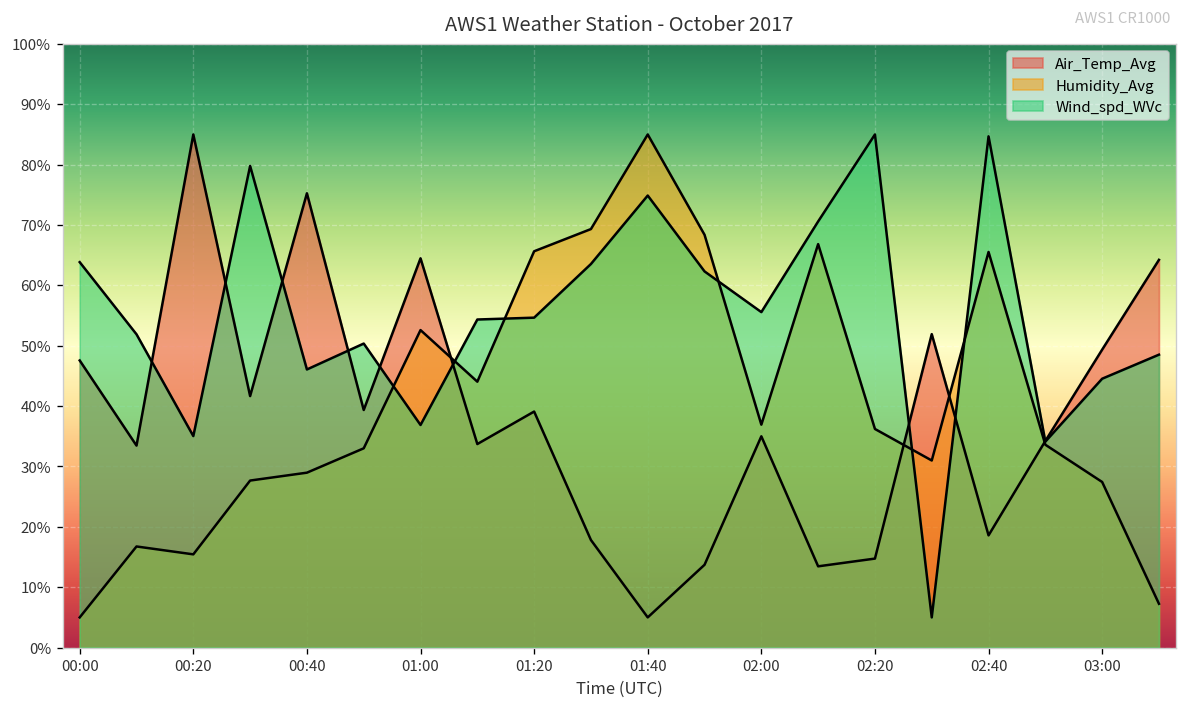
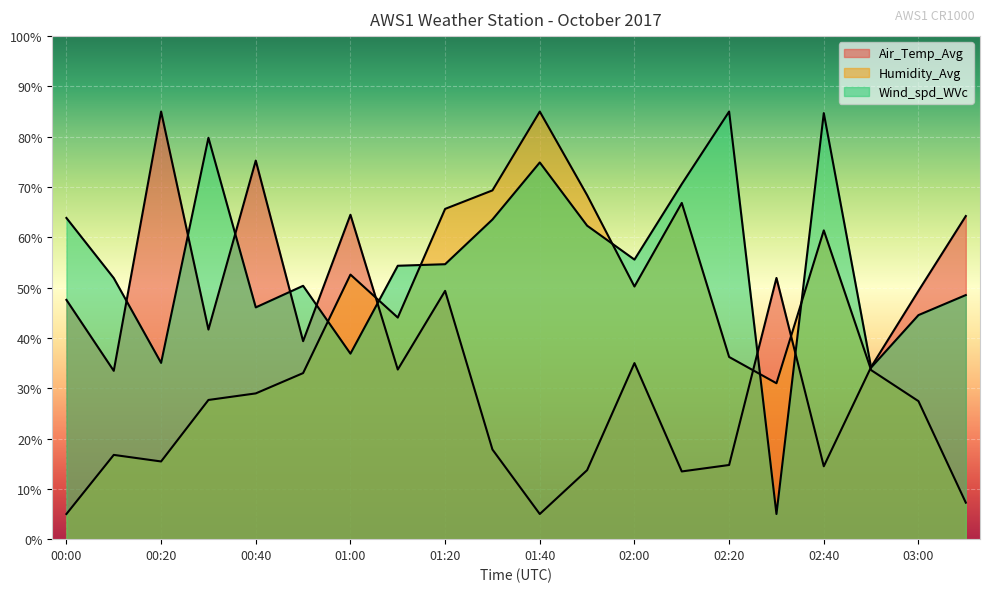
Air_Temp_Avg, 01:20: 39% -> 49%
Humidity_Avg, 02:00: 37% -> 50%
Air_Temp_Avg, 02:40: 19% -> 14%
Humidity_Avg, 02:40: 66% -> 61%
